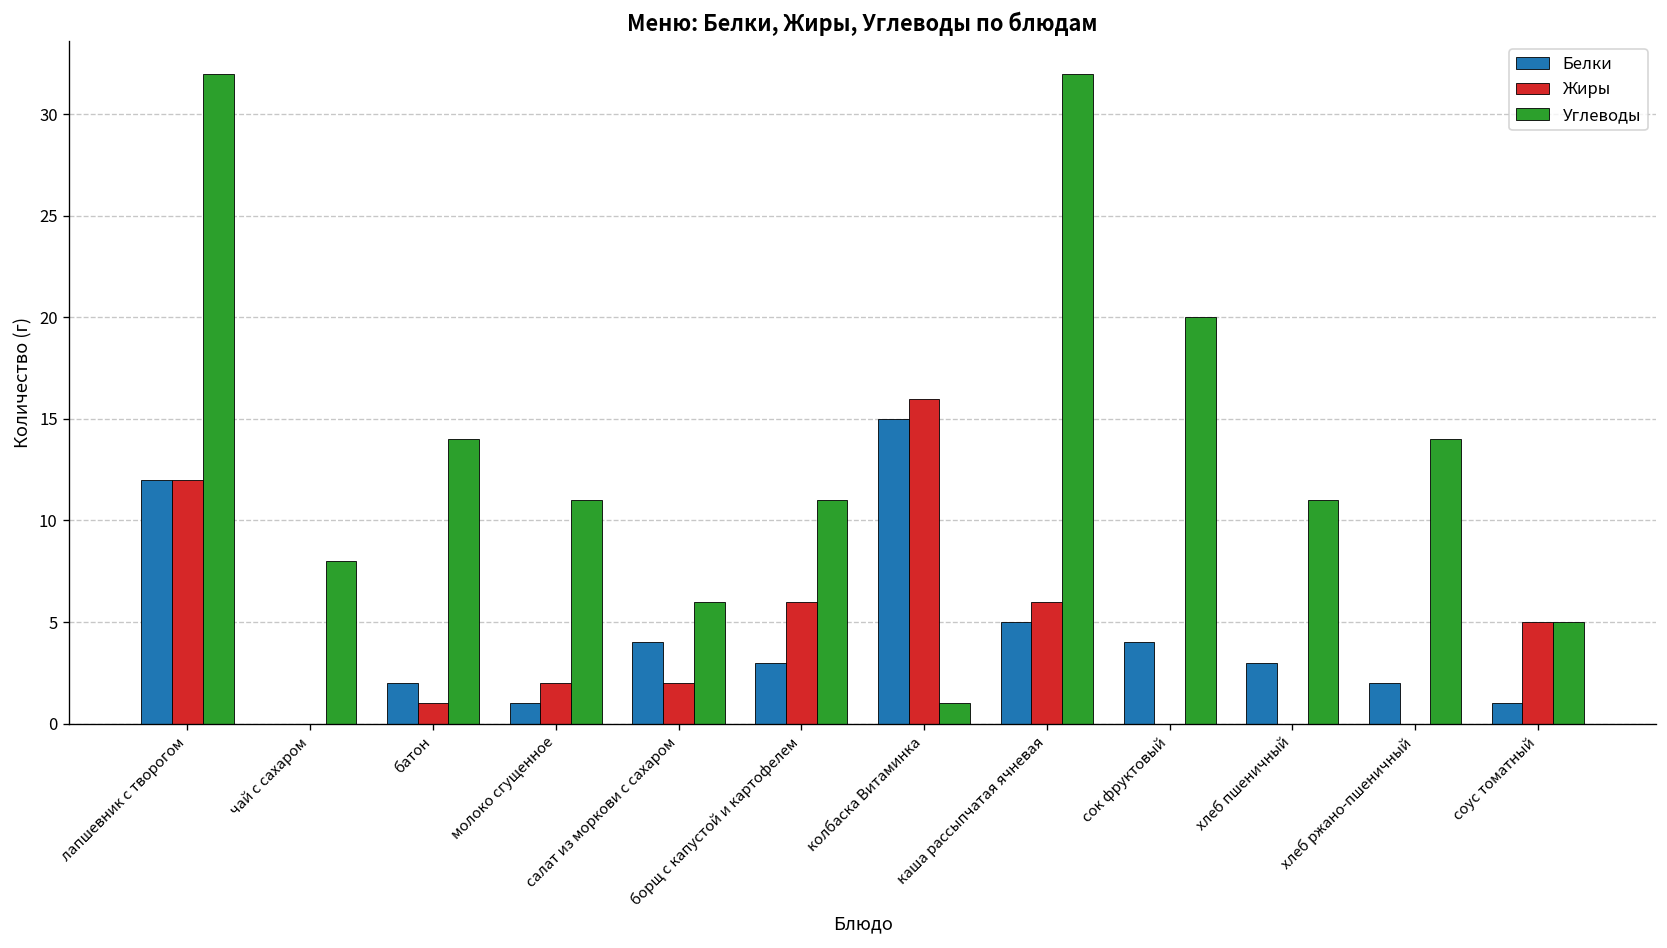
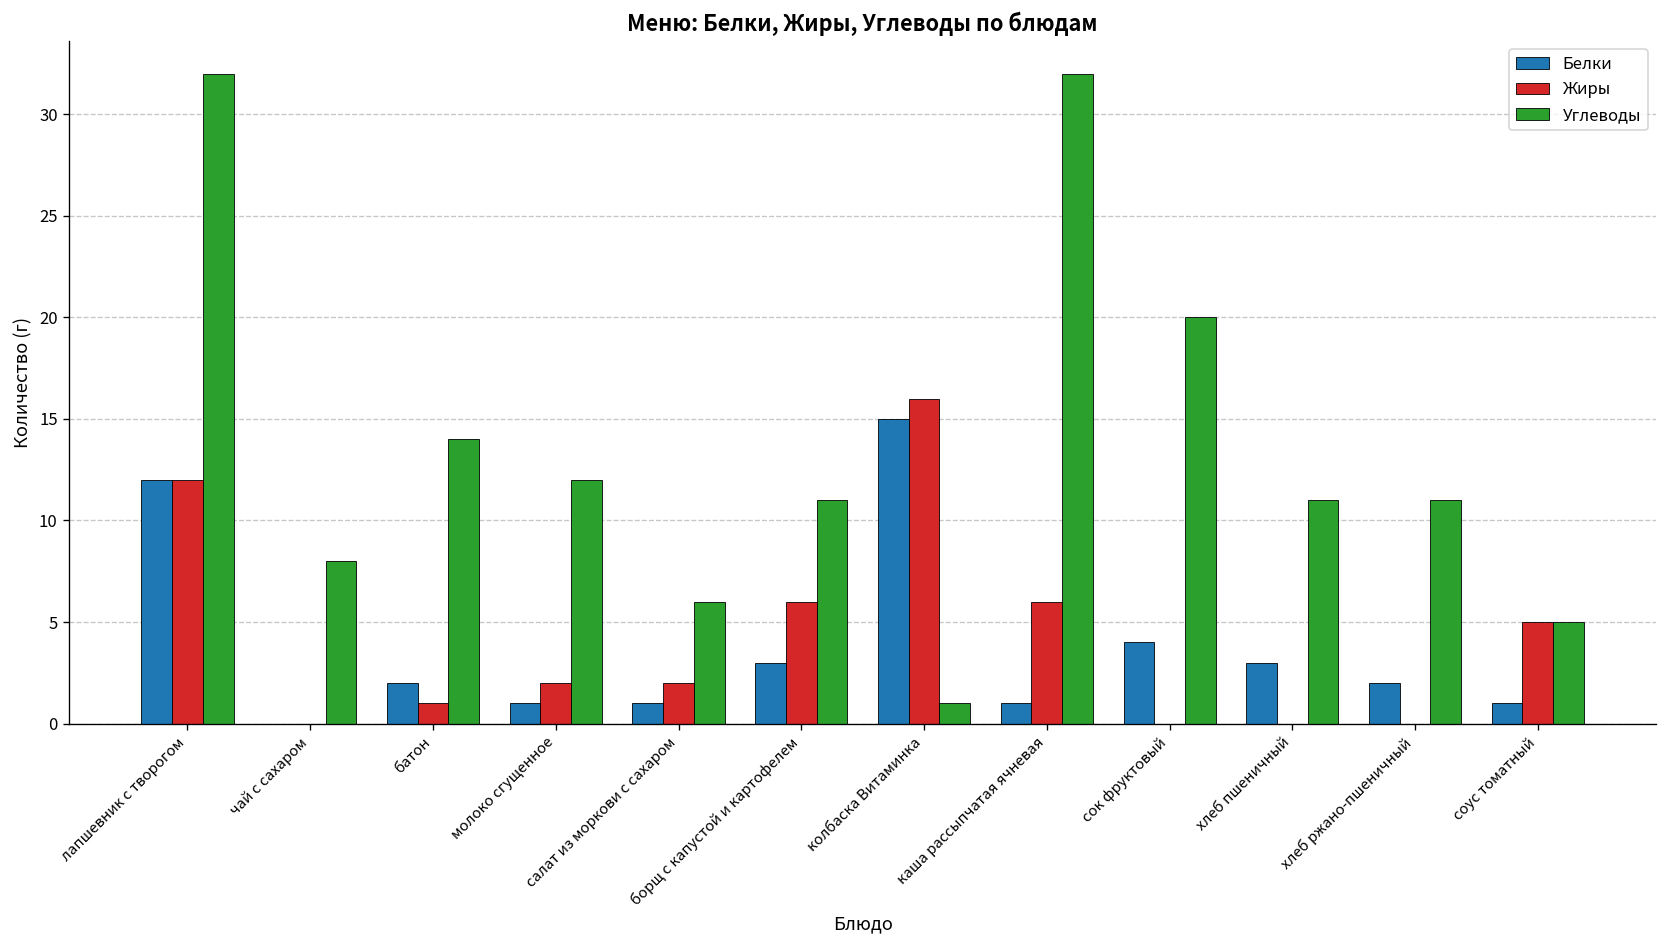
Углеводы, молоко сгущенное: 11 -> 12
Белки, салат из моркови с сахаром: 4 -> 1
Белки, каша рассыпчатая ячневая: 5 -> 1
Углеводы, хлеб ржано-пшеничный: 14 -> 11
